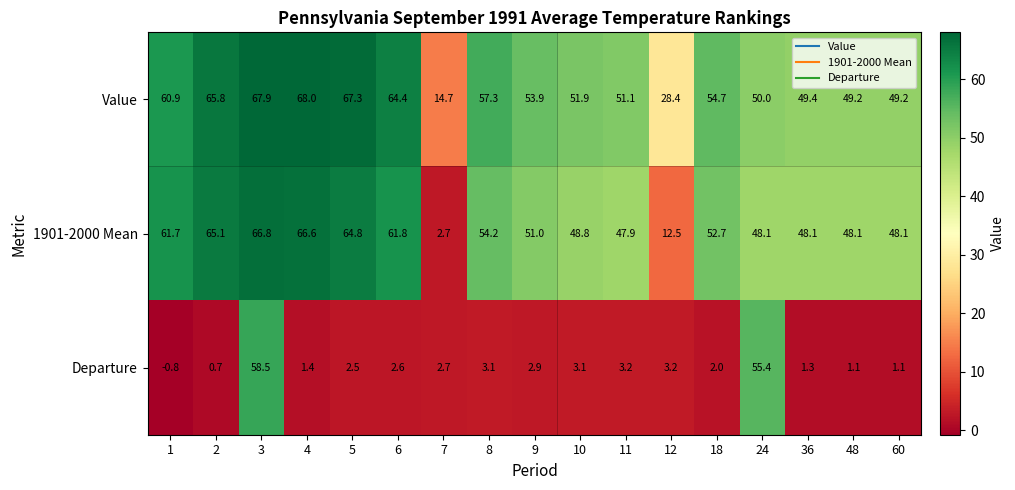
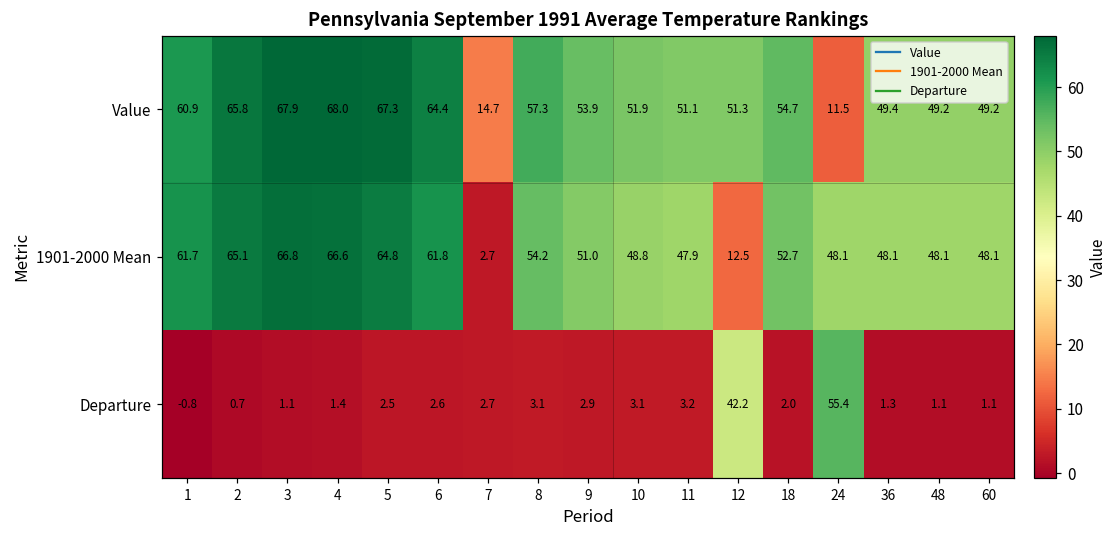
Value, 12: 28.4 -> 51.3
Value, 24: 50.0 -> 11.5
Departure, 3: 58.5 -> 1.1
Departure, 12: 3.2 -> 42.2
